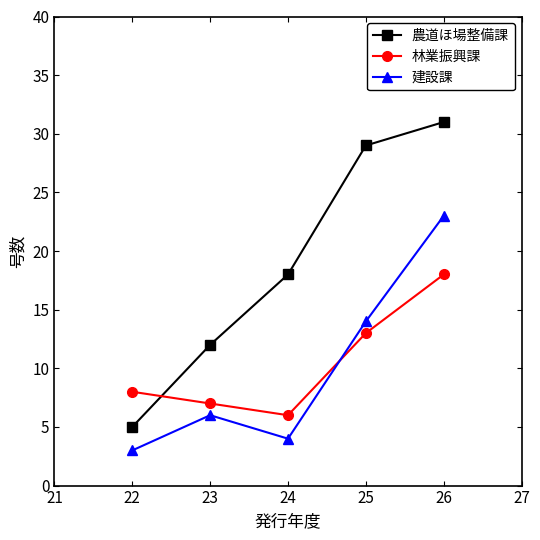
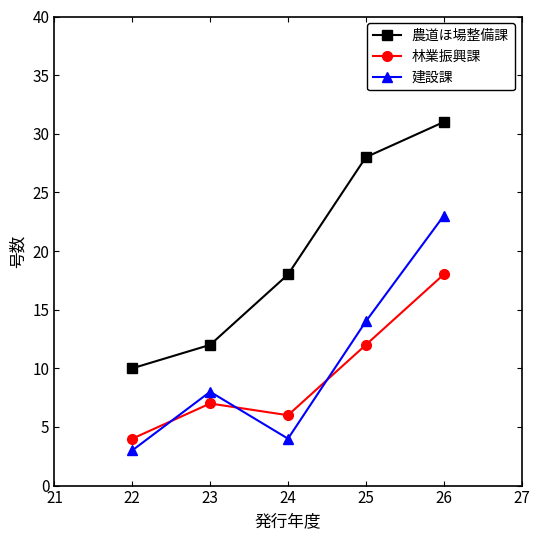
農道ほ場整備課, 22: 5 -> 10
林業振興課, 22: 8 -> 4
建設課, 23: 6 -> 8
農道ほ場整備課, 25: 29 -> 28
林業振興課, 25: 13 -> 12
